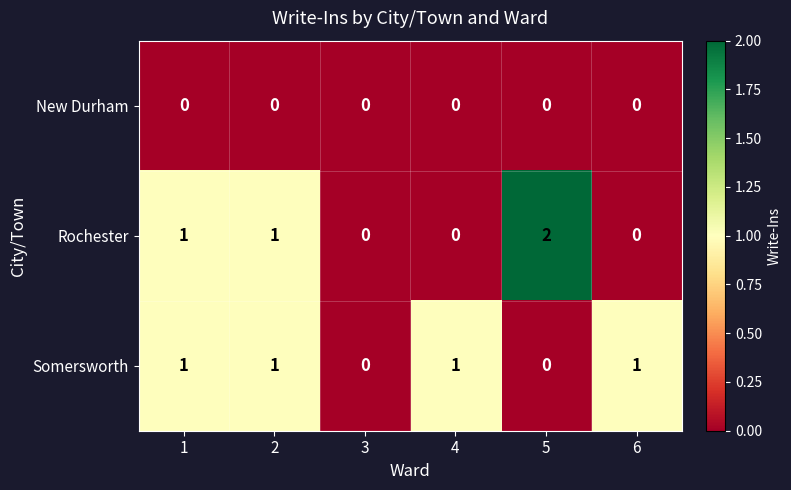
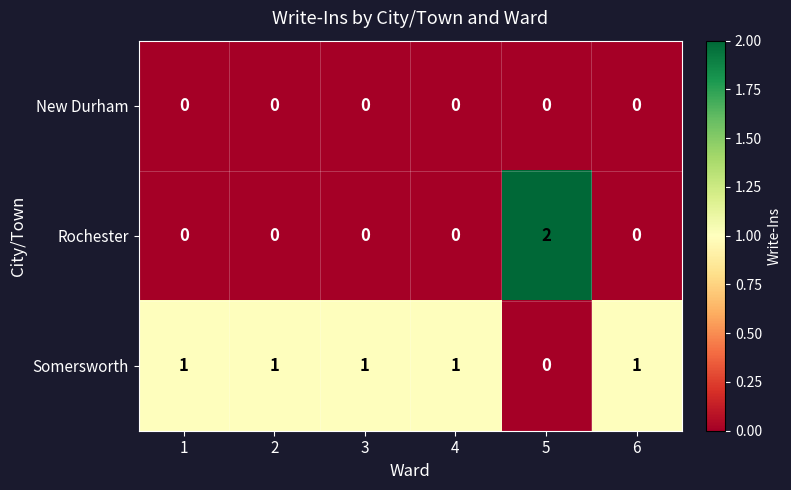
Rochester, 1: 1 -> 0
Rochester, 2: 1 -> 0
Somersworth, 3: 0 -> 1
